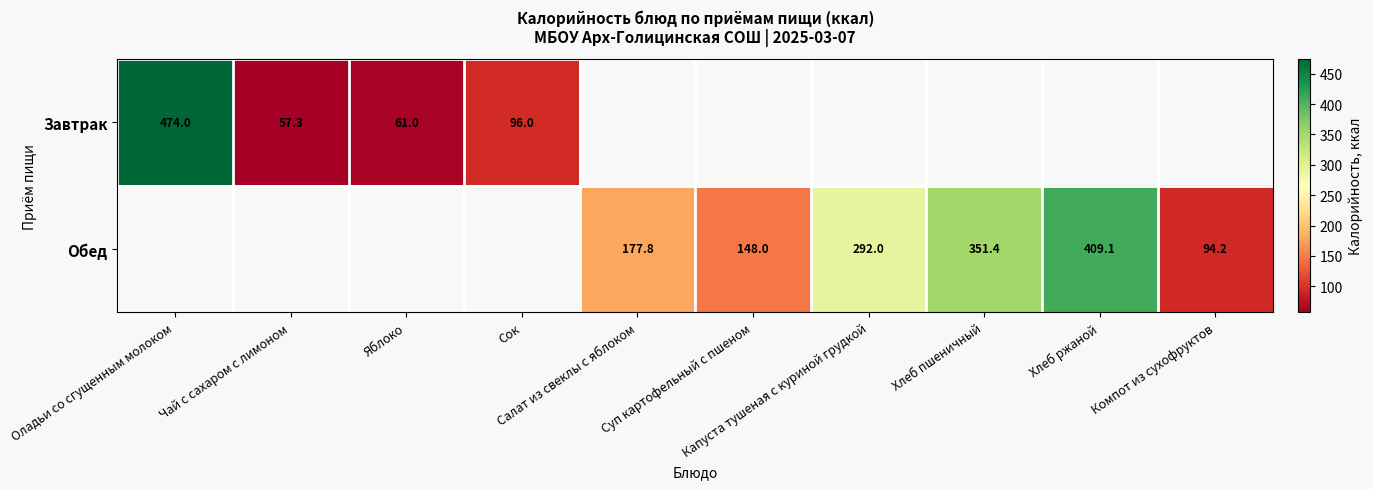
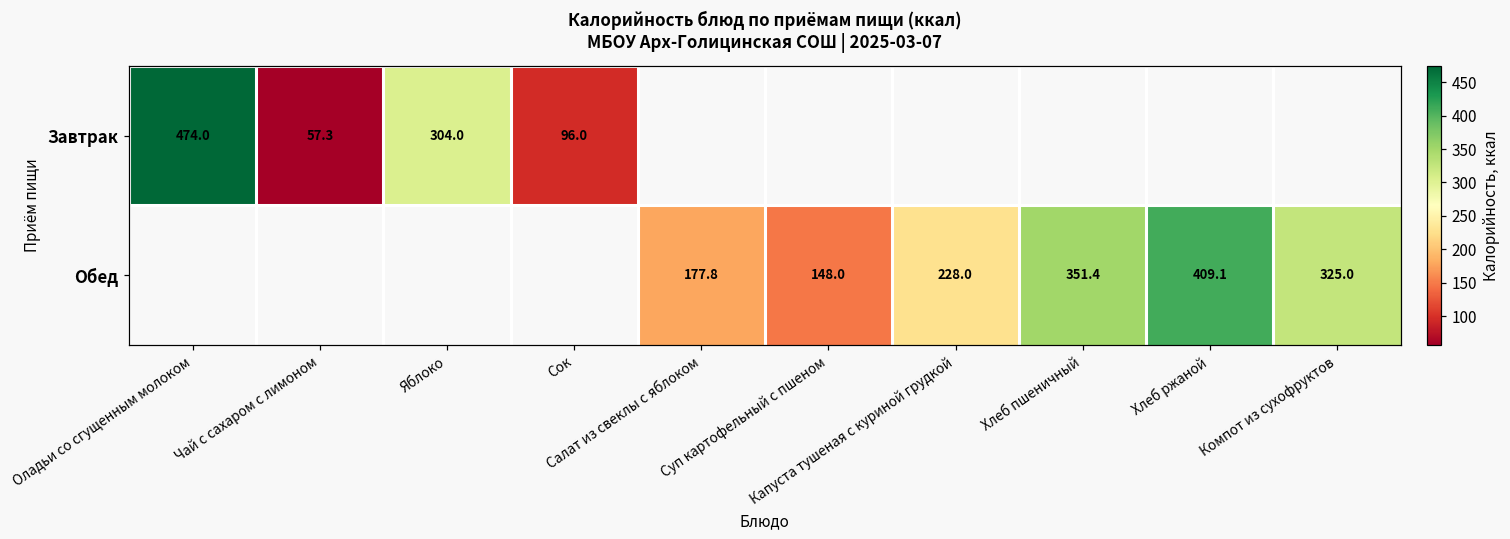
Завтрак, Яблоко: 61.0 -> 304.0
Обед, Капуста тушеная с куриной грудкой: 292.0 -> 228.0
Обед, Компот из сухофруктов: 94.2 -> 325.0
